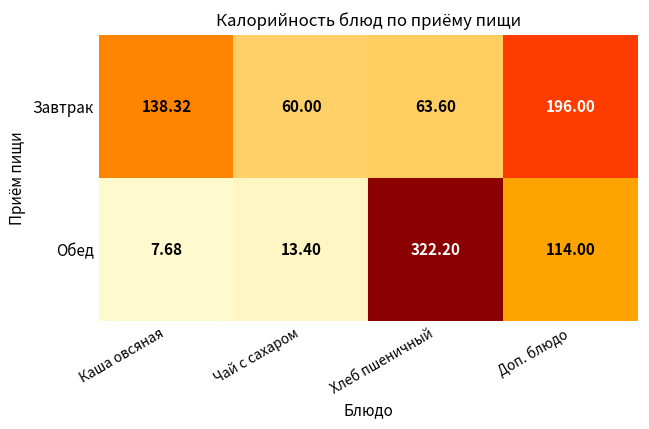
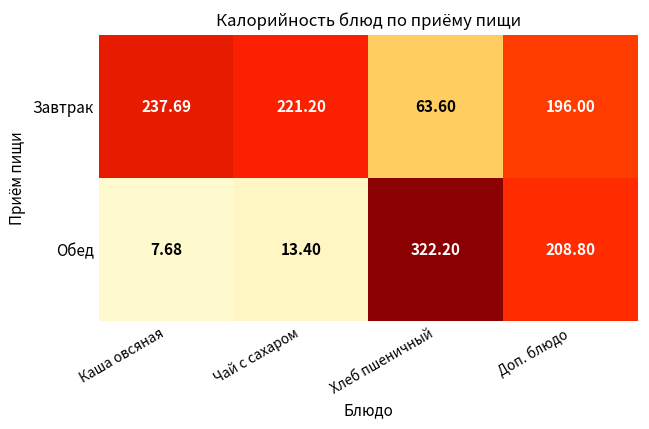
Завтрак, Каша овсяная: 138.32 -> 237.69
Завтрак, Чай с сахаром: 60.00 -> 221.20
Обед, Доп. блюдо: 114.00 -> 208.80
